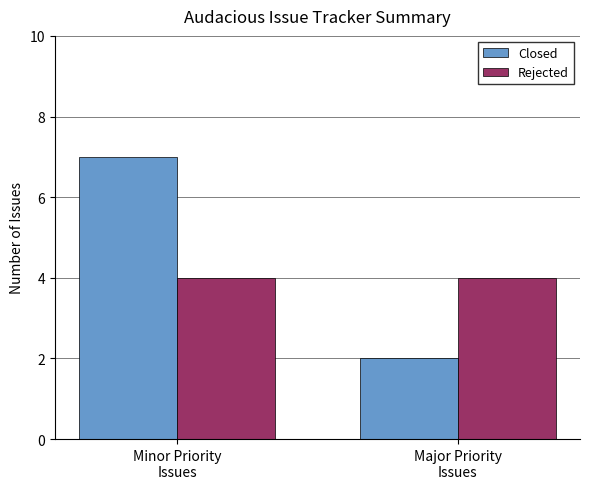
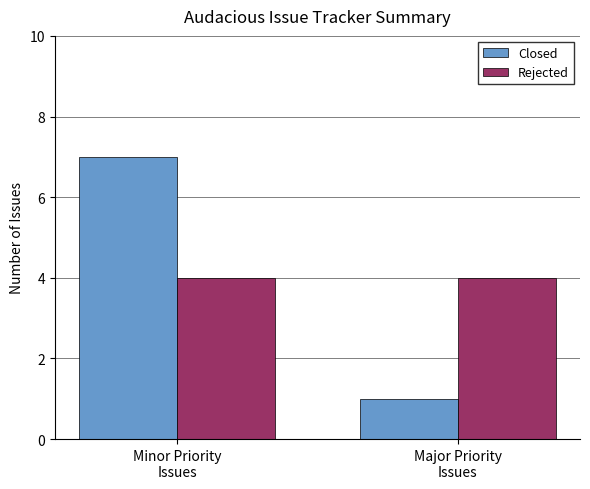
Closed, Major Priority Issues: 2 -> 1
